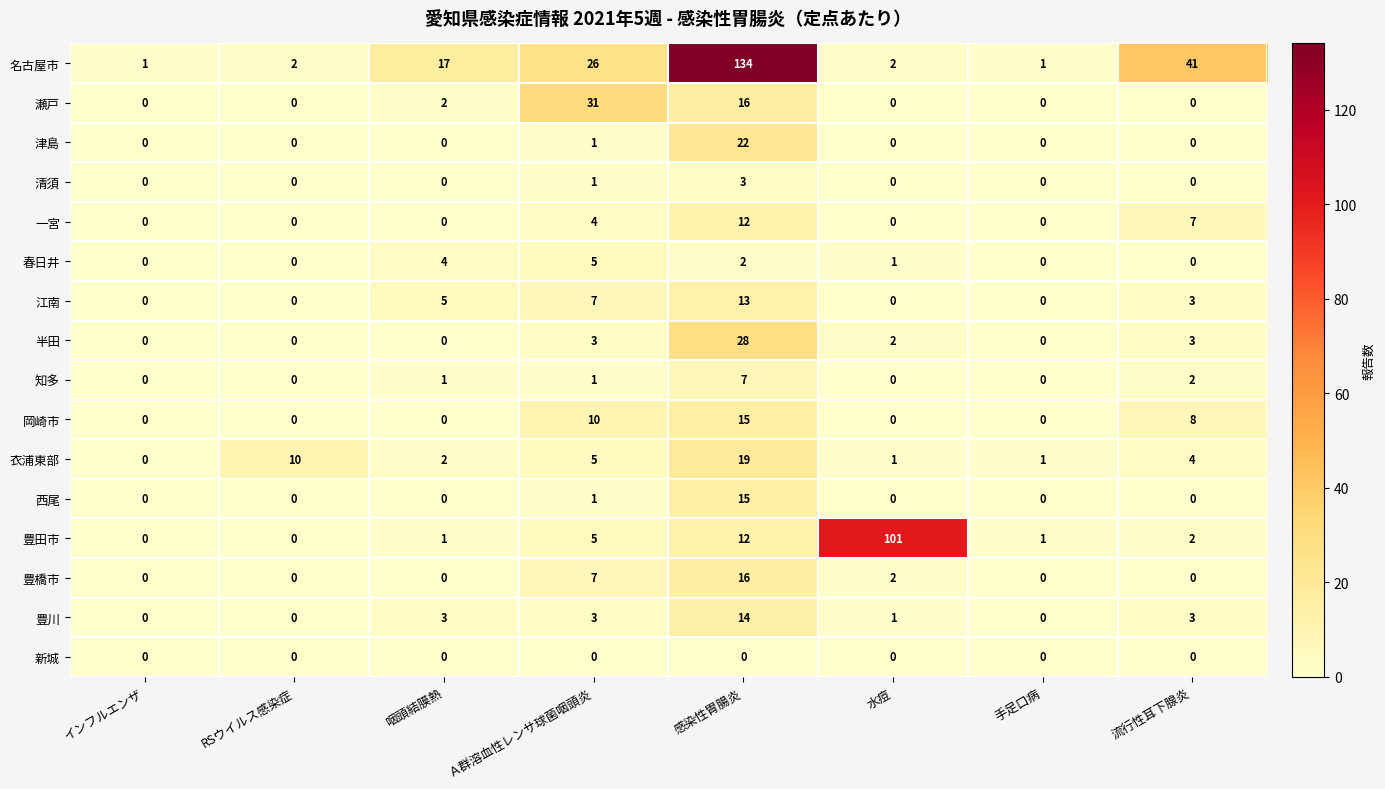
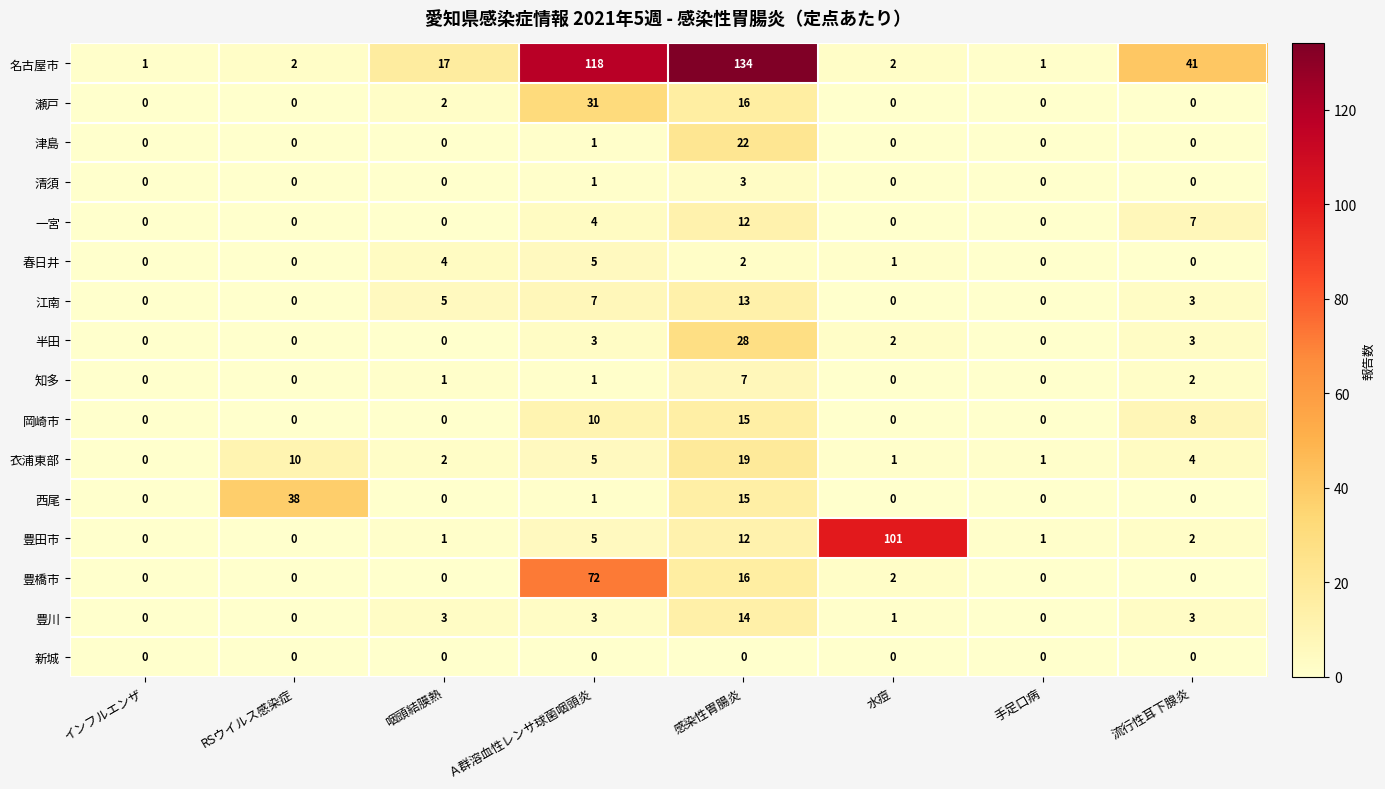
名古屋市, Ａ群溶血性レンサ球菌咽頭炎: 26 -> 118
西尾, RSウイルス感染症: 0 -> 38
豊橋市, Ａ群溶血性レンサ球菌咽頭炎: 7 -> 72
